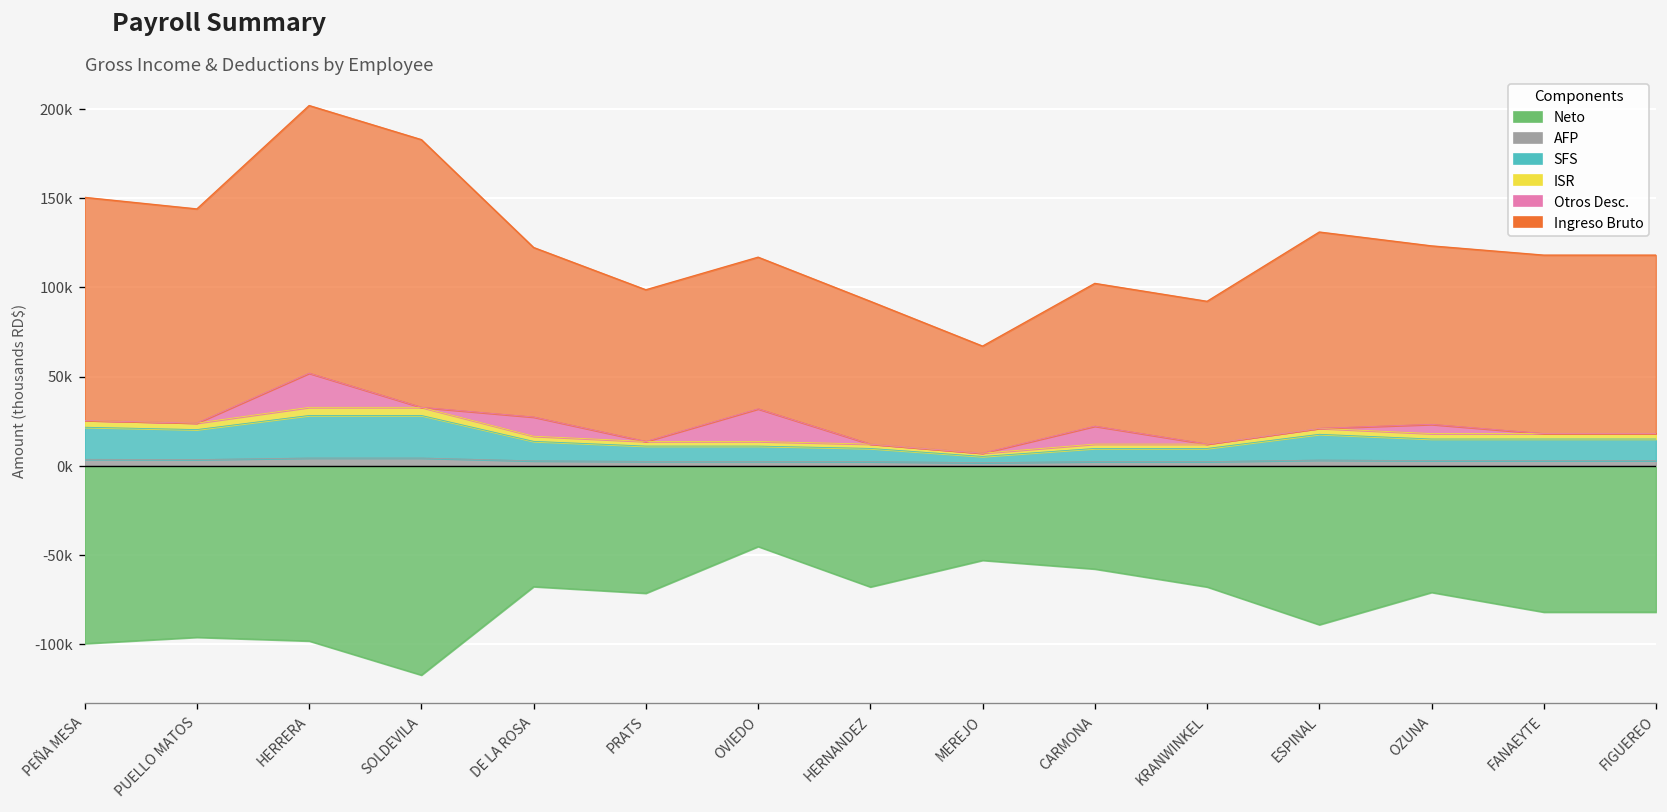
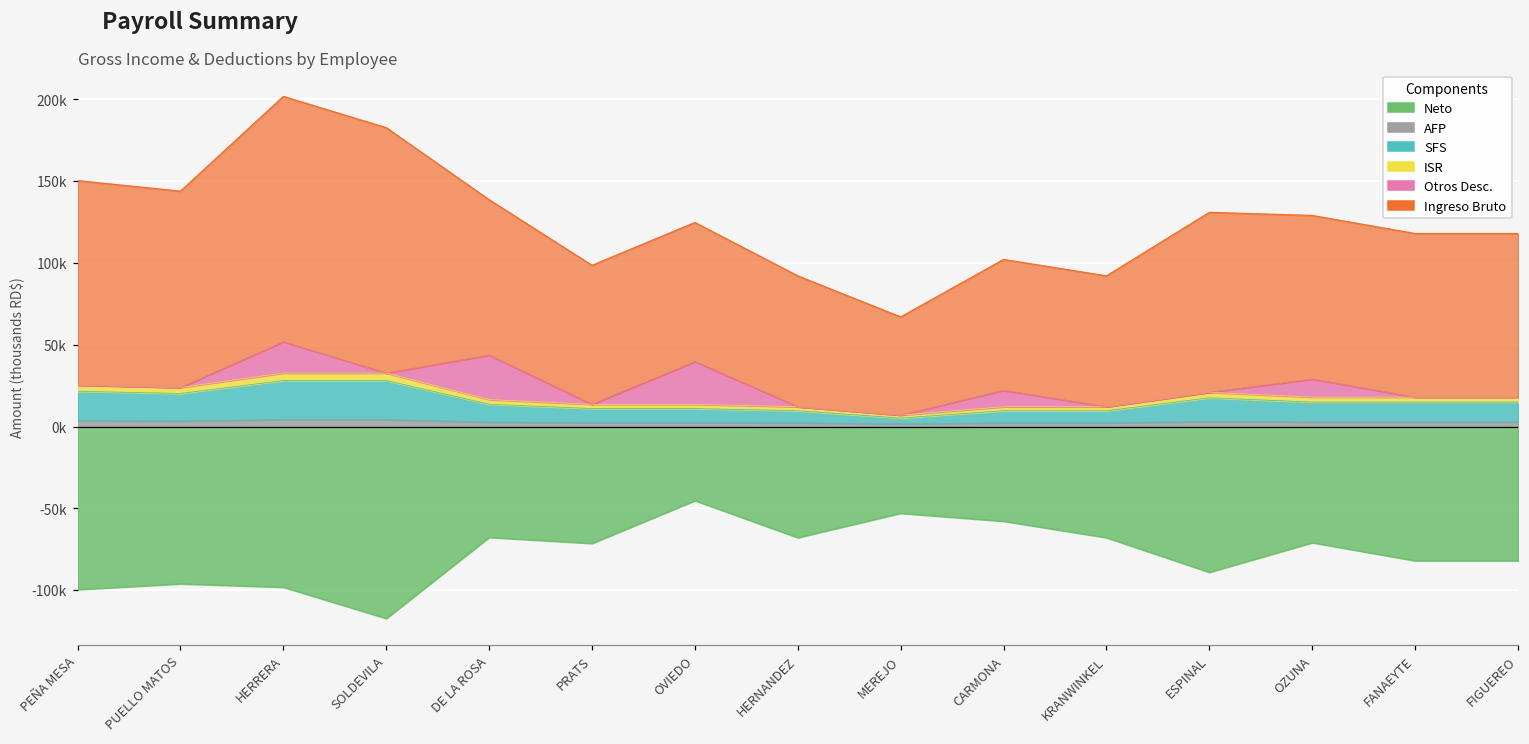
Otros Desc., DE LA ROSA: 11000 -> 27000
Otros Desc., OVIEDO: 18000 -> 26000
Otros Desc., OZUNA: 5000 -> 11000
